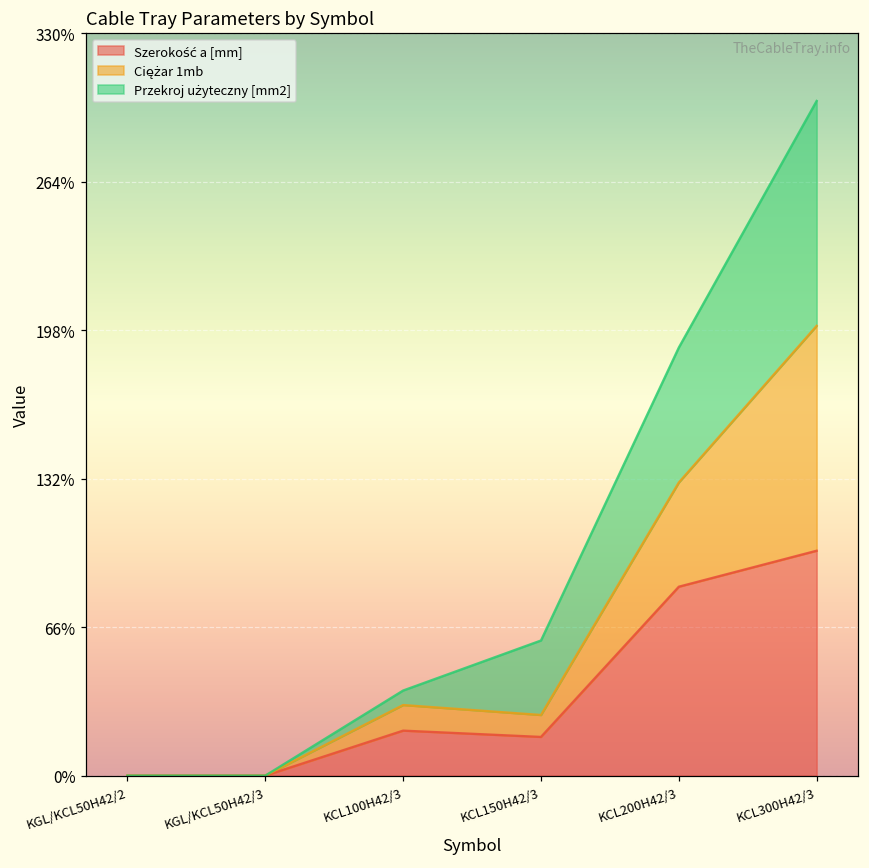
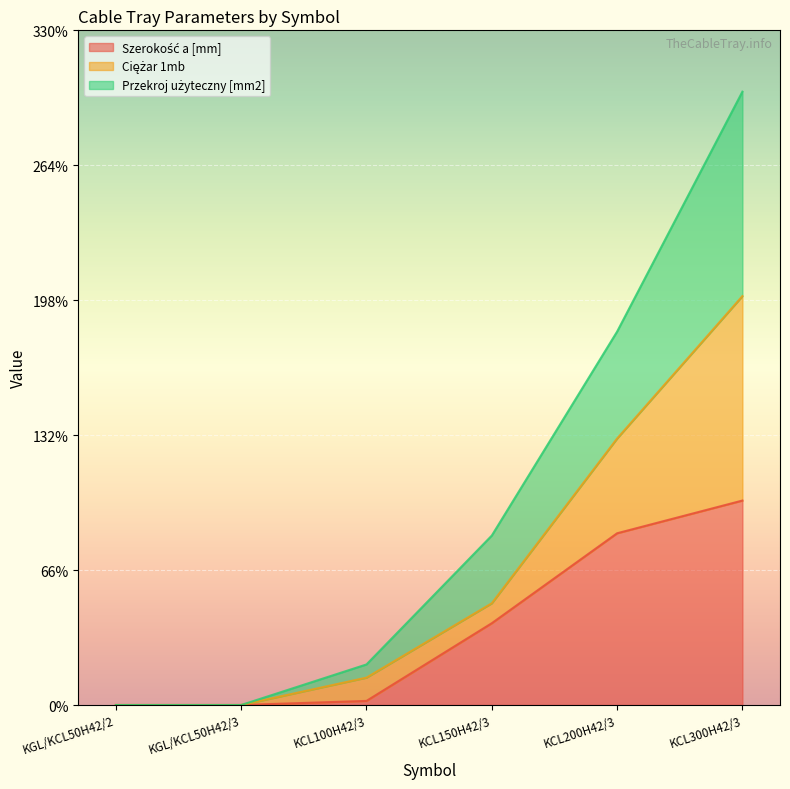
Szerokość a [mm], KCL100H42/3: 20% -> 2%
Szerokość a [mm], KCL150H42/3: 17% -> 40%
Przekroj użyteczny [mm2], KCL200H42/3: 60% -> 52%
